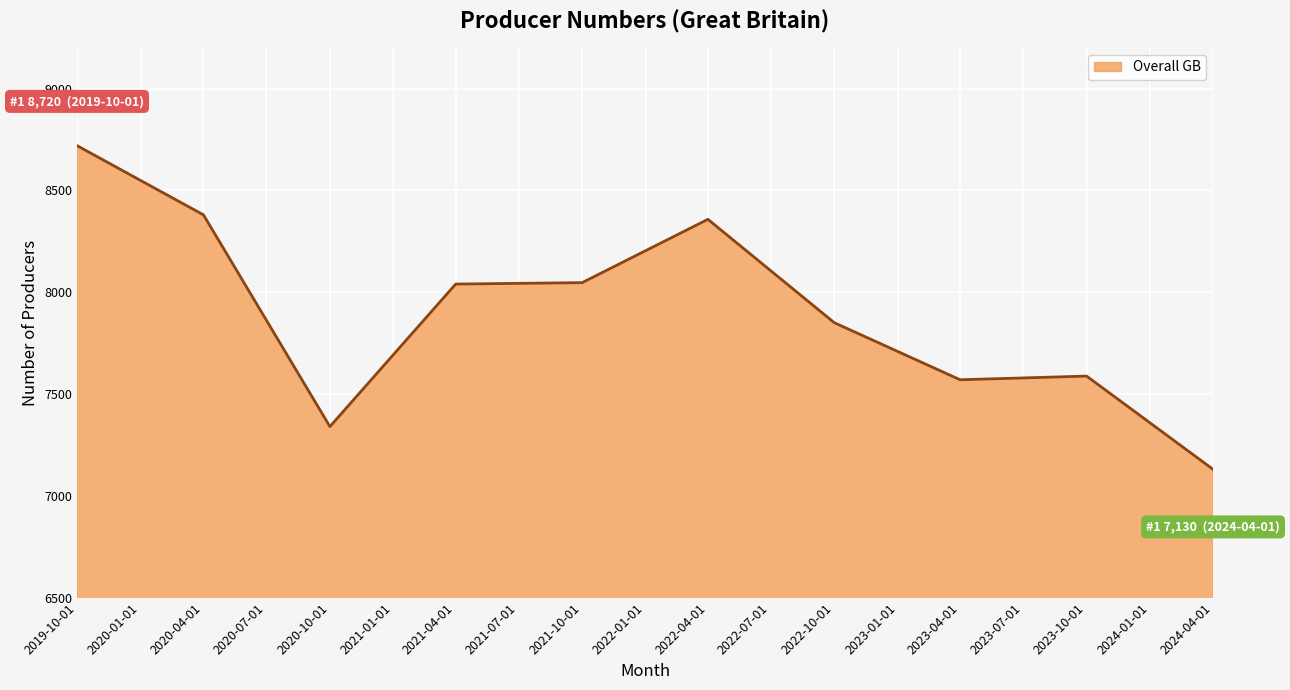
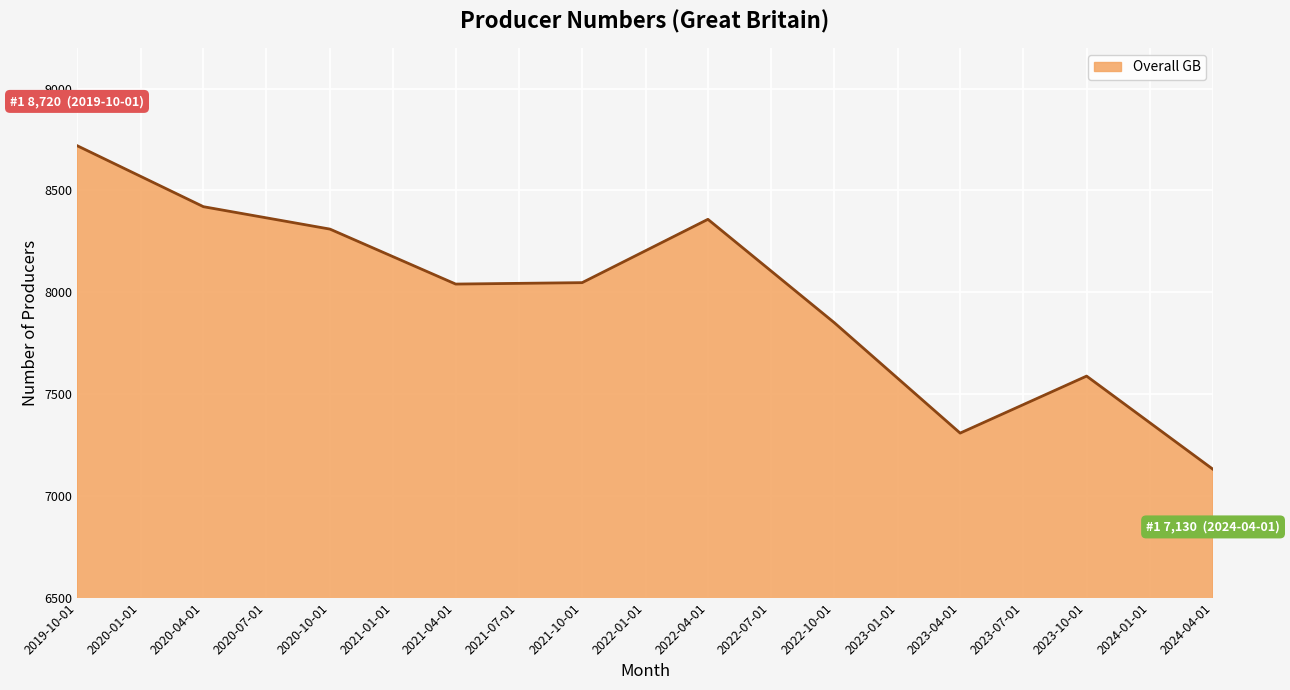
2020-04-01: 8380 -> 8420
2020-10-01: 7340 -> 8310
2023-04-01: 7570 -> 7310
